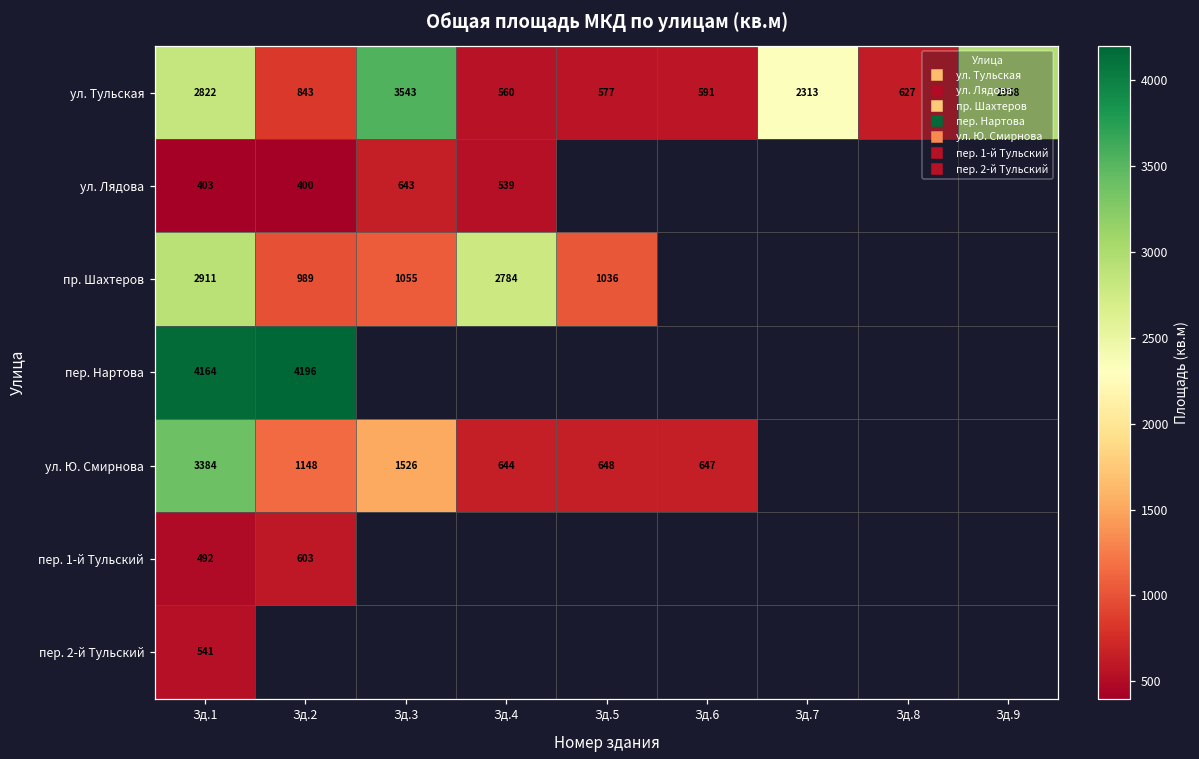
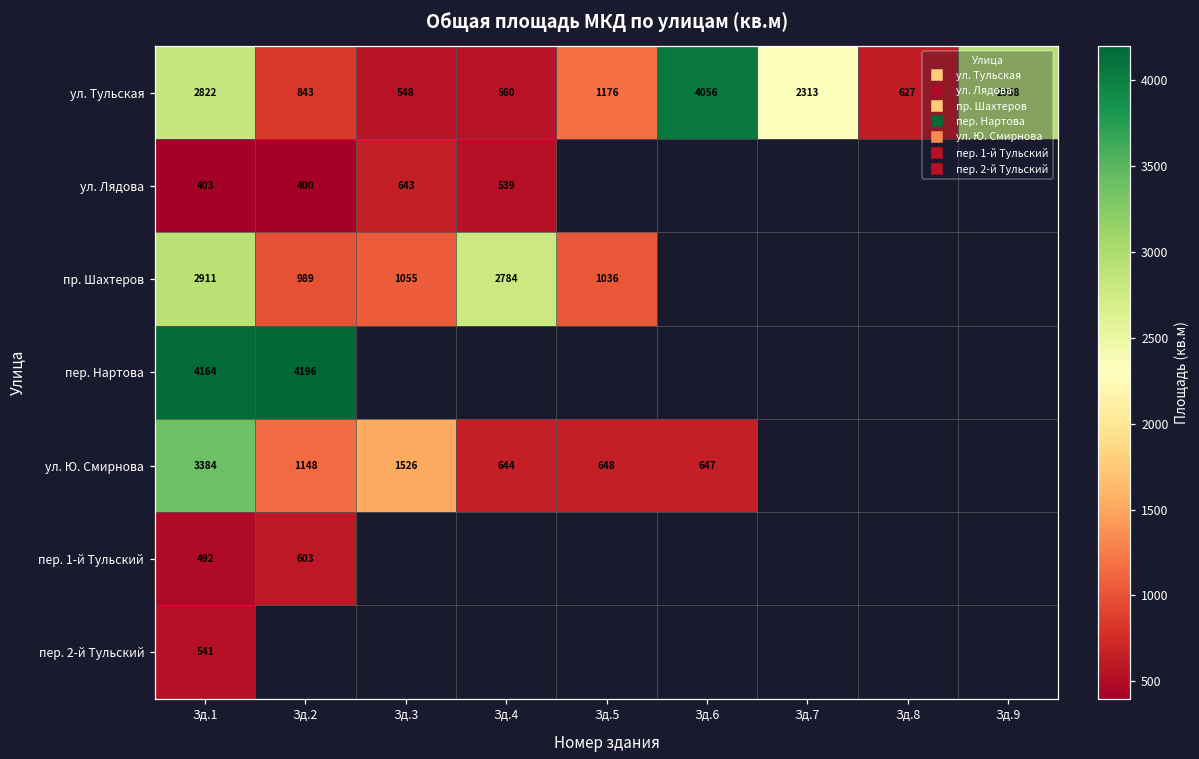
ул. Тульская, Зд.3: 3543 -> 548
ул. Тульская, Зд.5: 577 -> 1176
ул. Тульская, Зд.6: 591 -> 4056
